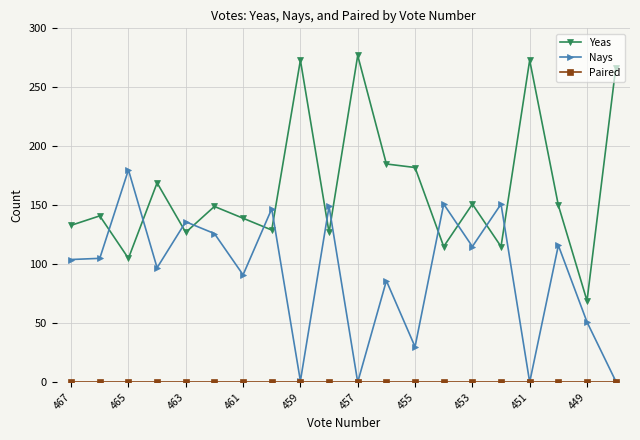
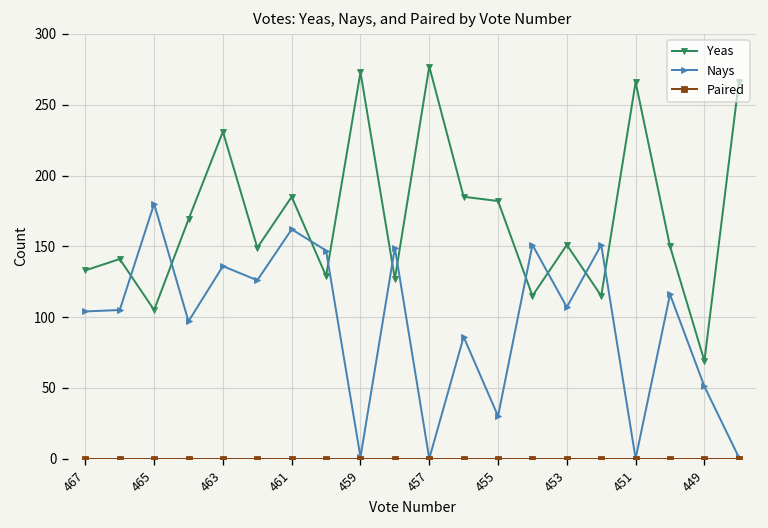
Yeas, 463: 127 -> 231
Yeas, 461: 139 -> 185
Nays, 461: 91 -> 162
Nays, 453: 115 -> 107
Yeas, 451: 273 -> 266
